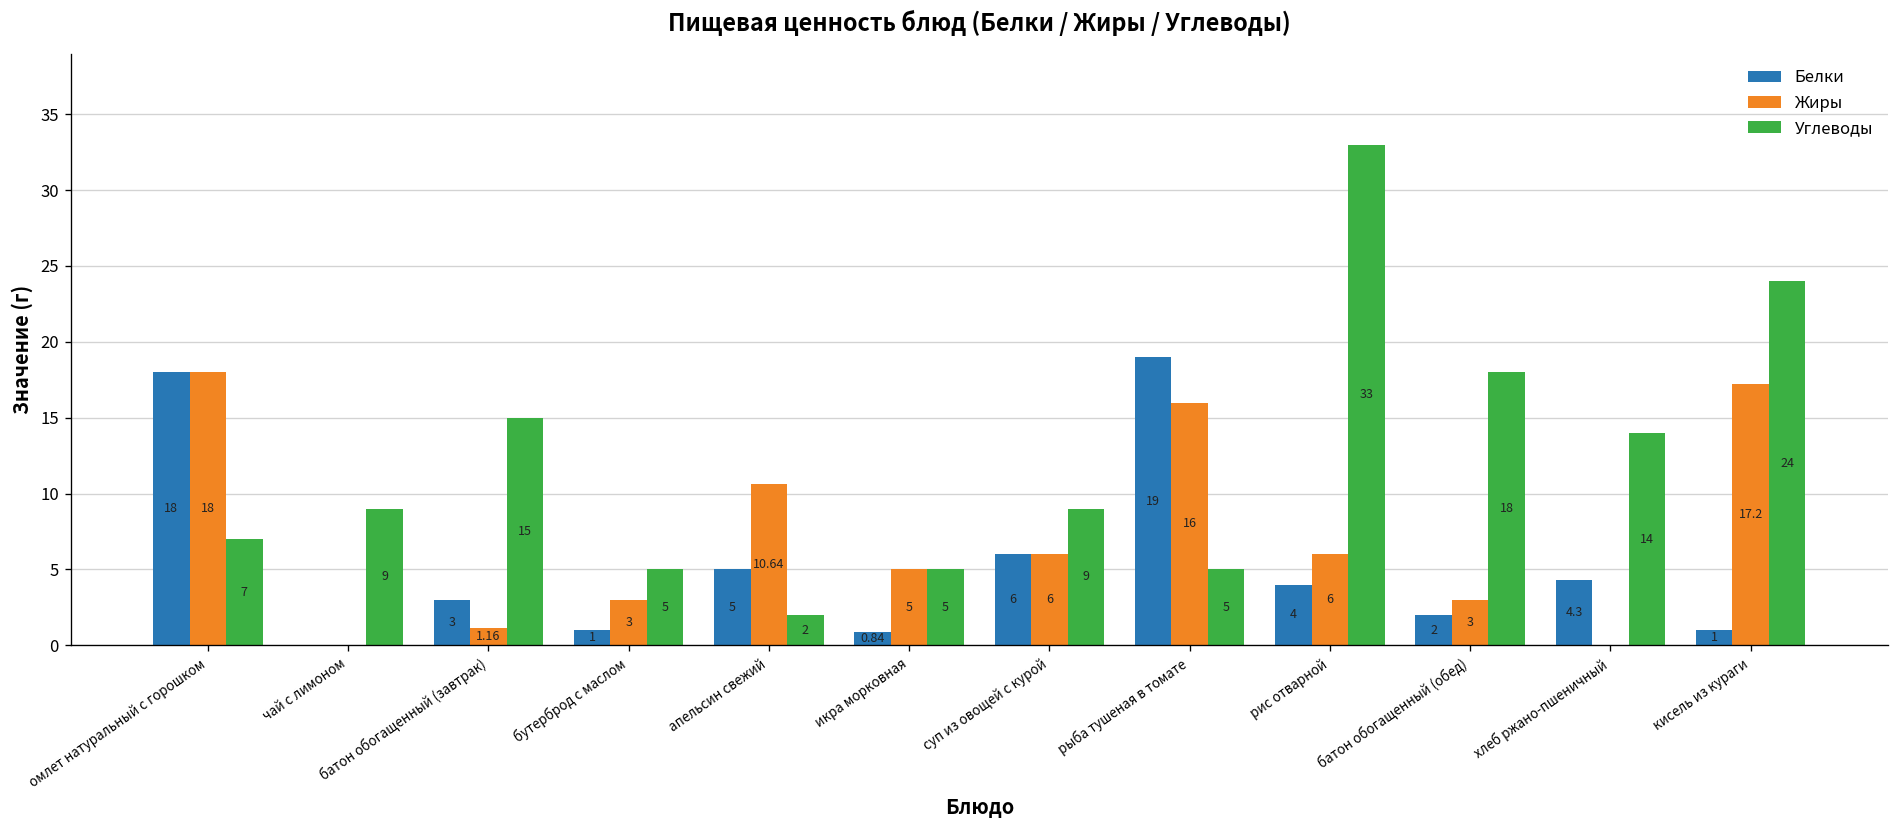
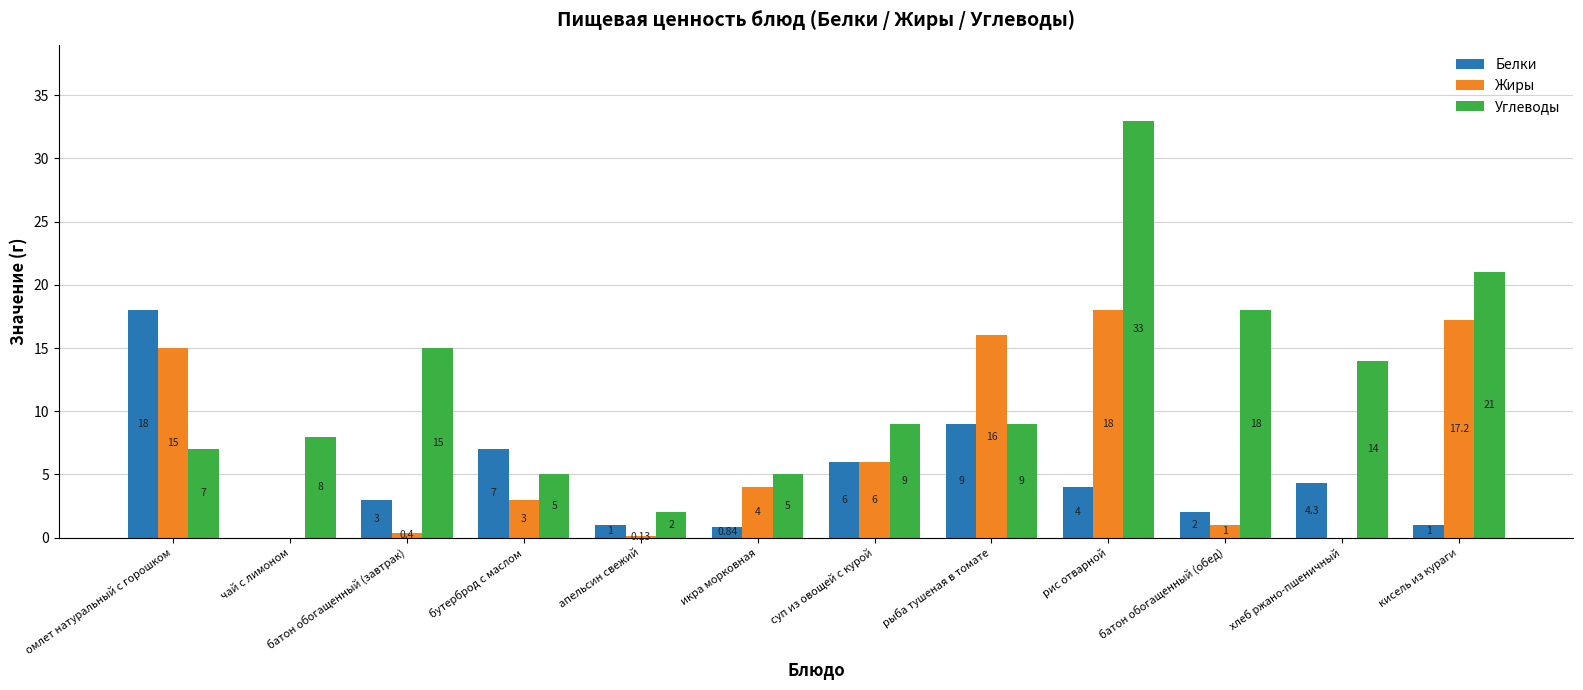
Жиры, омлет натуральный с горошком: 18 -> 15
Углеводы, чай с лимоном: 9 -> 8
Жиры, батон обогащенный (завтрак): 1.16 -> 0.4
Белки, бутерброд с маслом: 1 -> 7
Белки, апельсин свежий: 5 -> 1
Жиры, апельсин свежий: 10.64 -> 0.13
Жиры, икра морковная: 5 -> 4
Белки, рыба тушеная в томате: 19 -> 9
Углеводы, рыба тушеная в томате: 5 -> 9
Жиры, рис отварной: 6 -> 18
Жиры, батон обогащенный (обед): 3 -> 1
Углеводы, кисель из кураги: 24 -> 21
